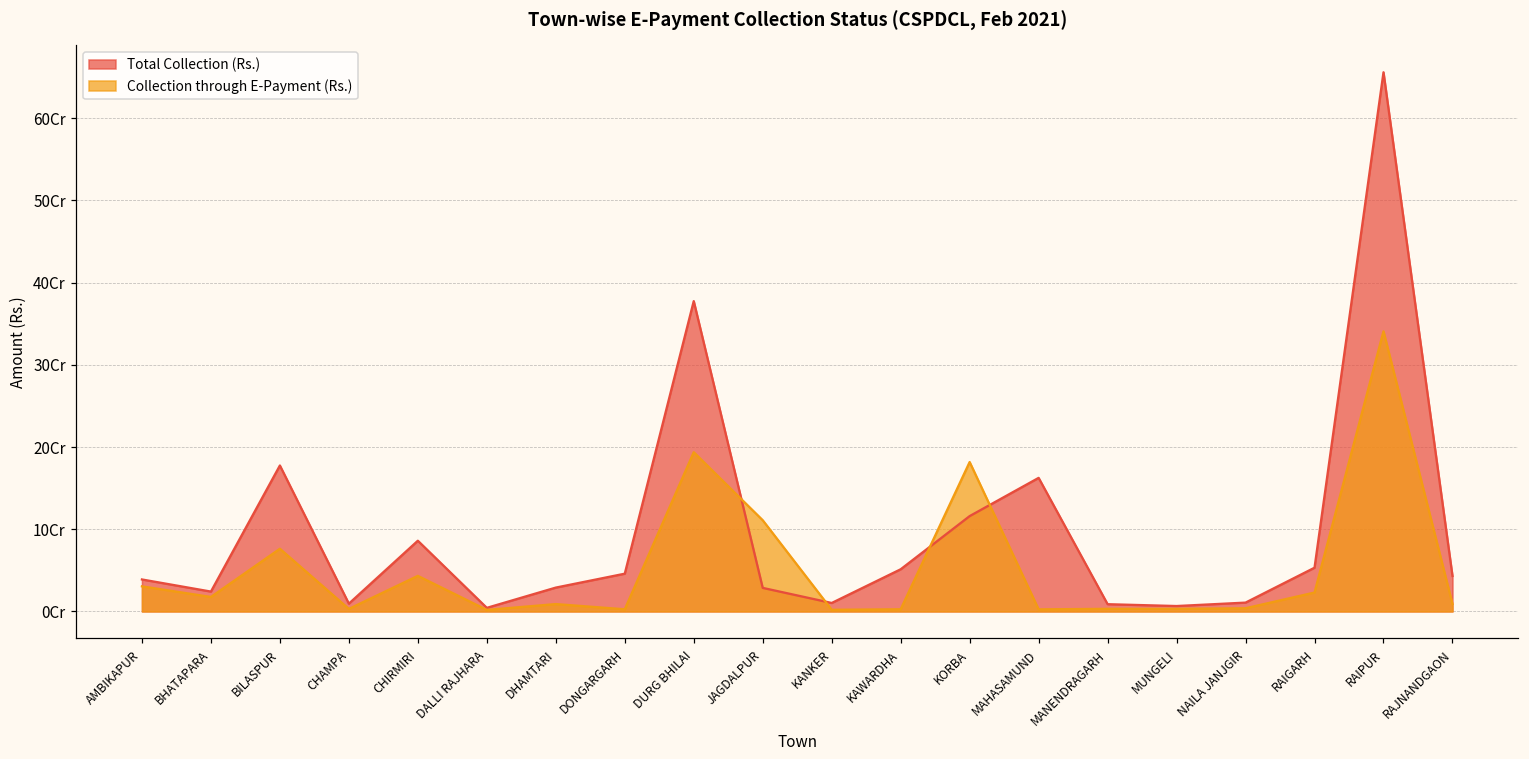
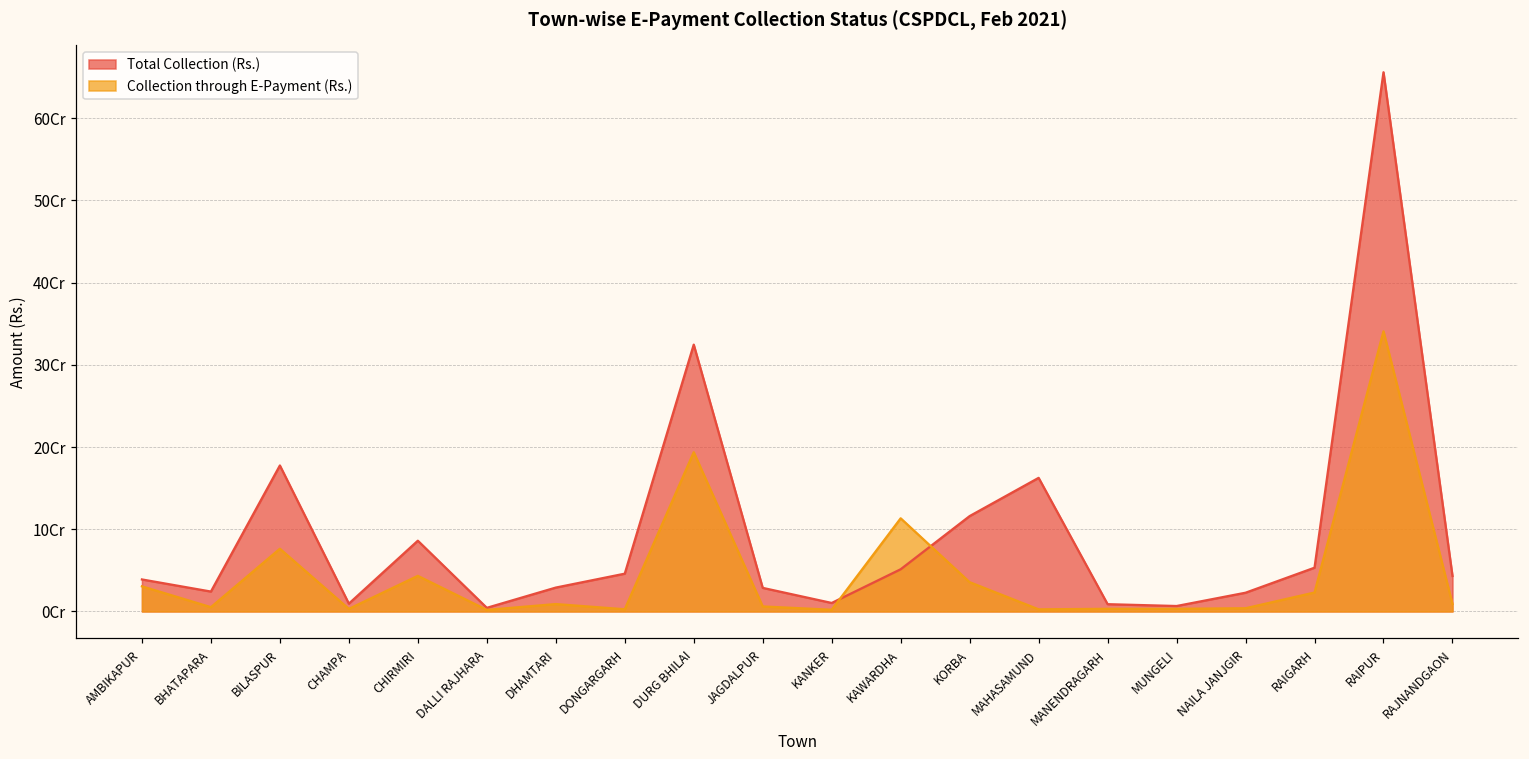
Collection through E-Payment (Rs.), BHATAPARA: 2Cr -> 1Cr
Total Collection (Rs.), DURG BHILAI: 38Cr -> 32Cr
Collection through E-Payment (Rs.), JAGDALPUR: 11Cr -> 1Cr
Collection through E-Payment (Rs.), KAWARDHA: 0Cr -> 11Cr
Collection through E-Payment (Rs.), KORBA: 18Cr -> 4Cr
Total Collection (Rs.), NAILA JANJGIR: 1Cr -> 2Cr
